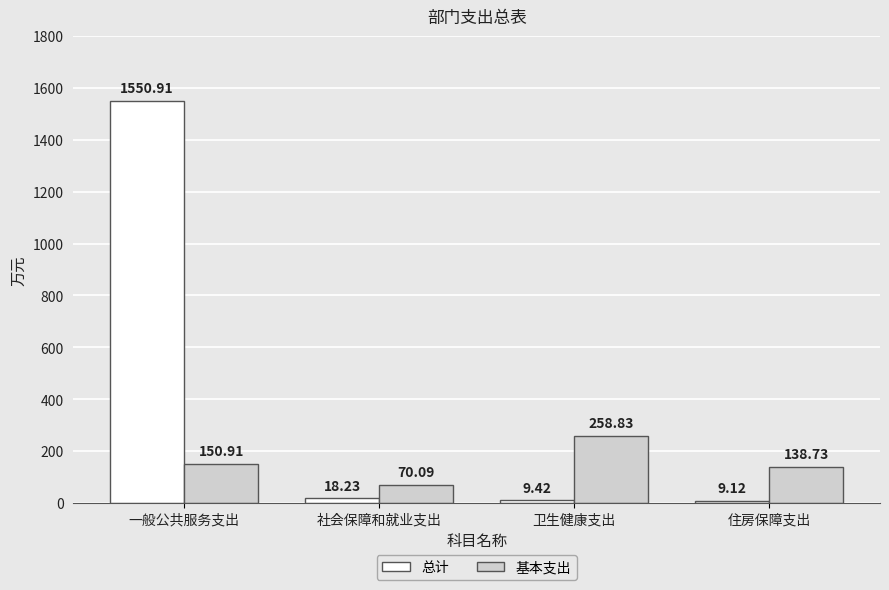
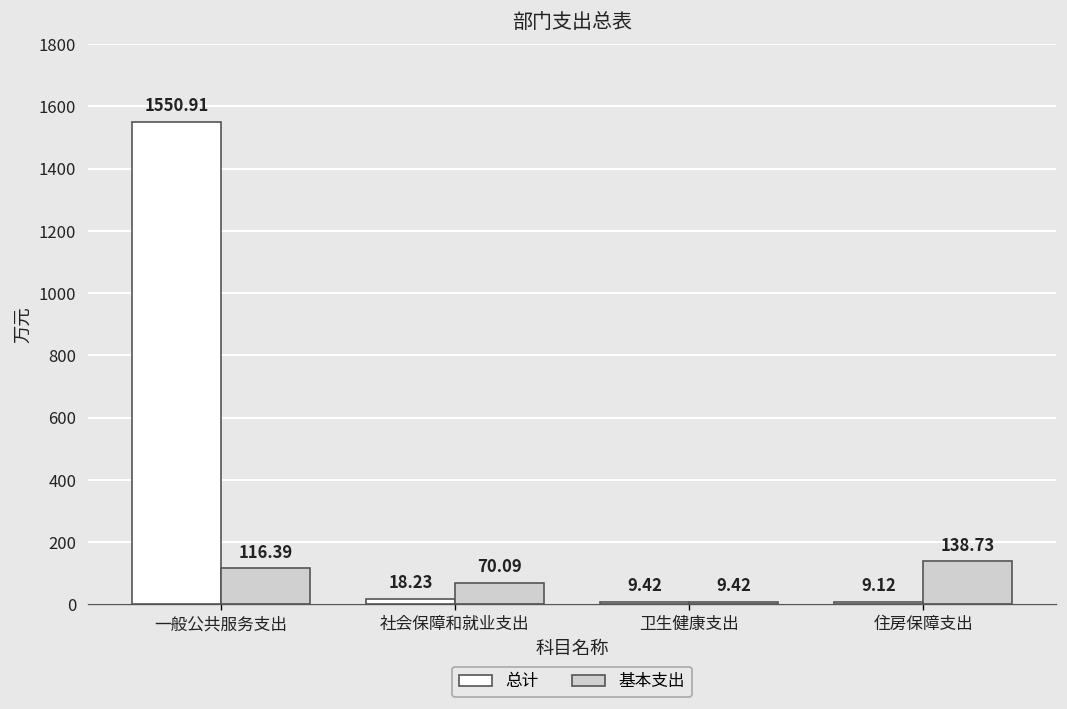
基本支出, 一般公共服务支出: 150.91 -> 116.39
基本支出, 卫生健康支出: 258.83 -> 9.42
